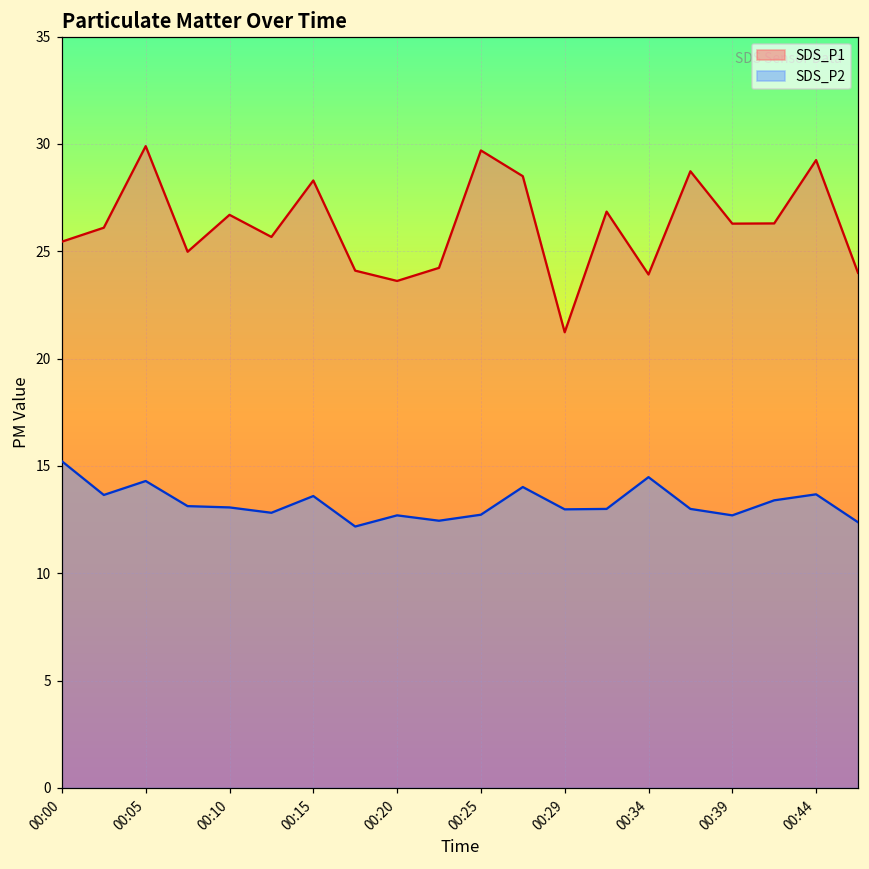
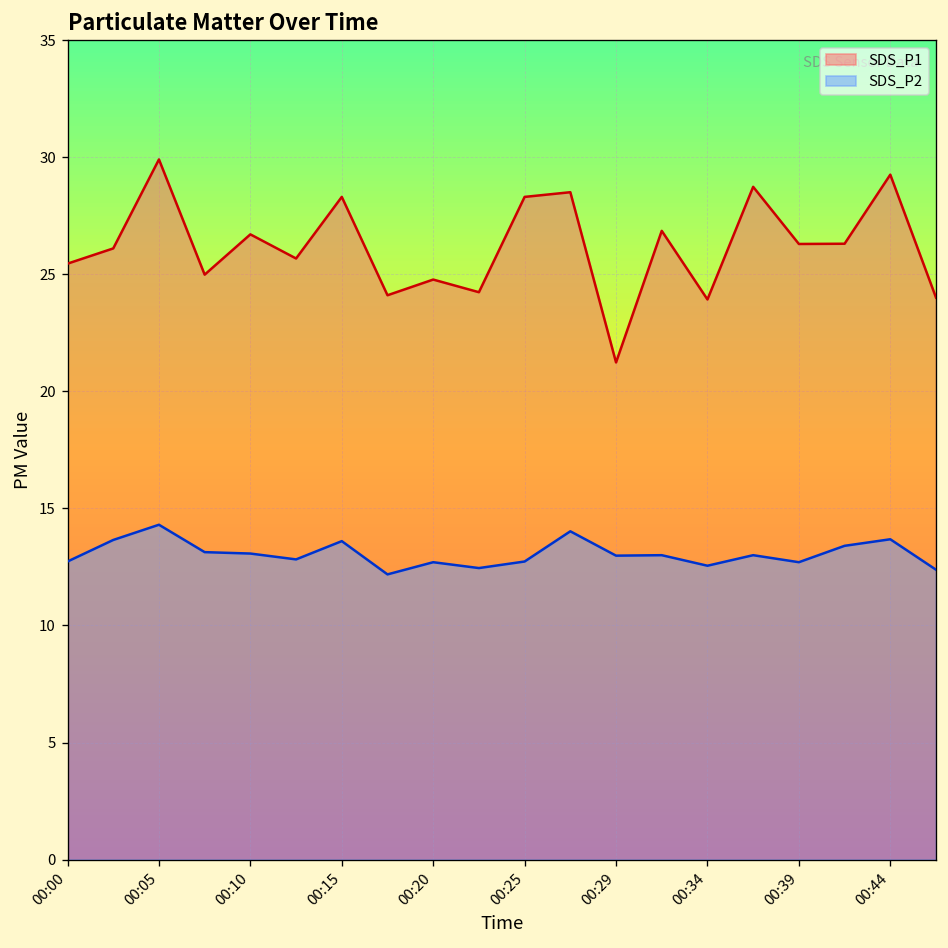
SDS_P2, 00:00: 15.2 -> 12.7
SDS_P1, 00:20: 23.6 -> 24.8
SDS_P1, 00:25: 29.7 -> 28.3
SDS_P2, 00:34: 14.5 -> 12.6
